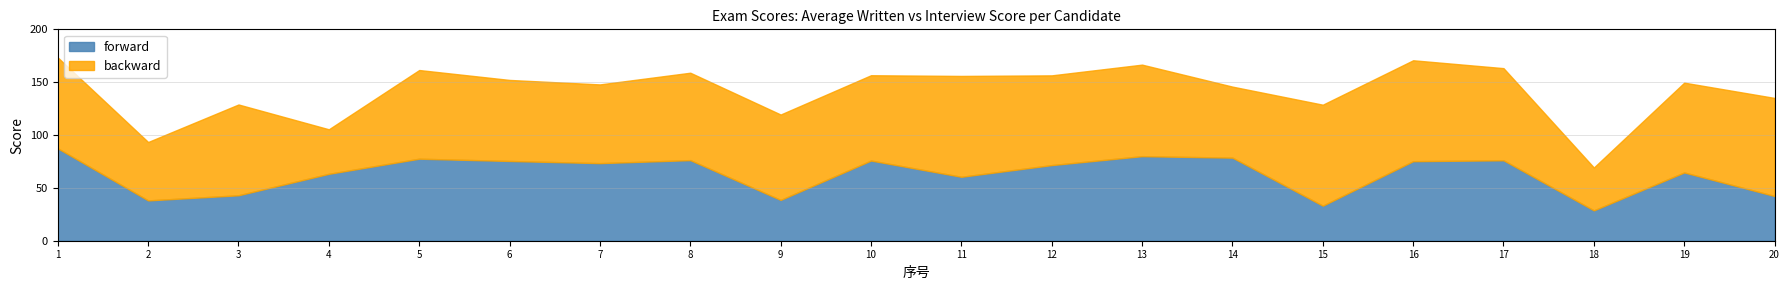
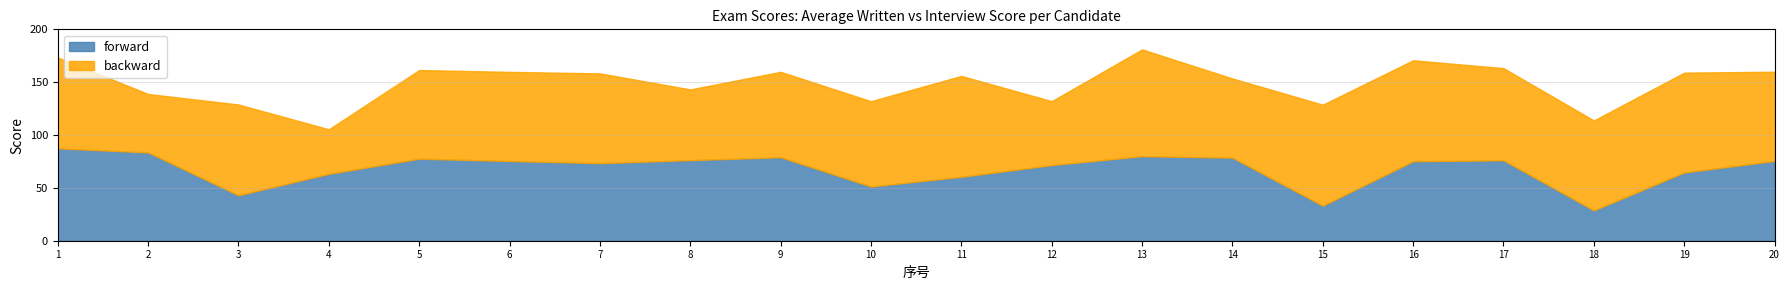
forward, 2: 38 -> 84
backward, 6: 77 -> 84
backward, 7: 74 -> 85
backward, 8: 83 -> 67
forward, 9: 39 -> 79
forward, 10: 76 -> 51
backward, 12: 85 -> 61
backward, 13: 87 -> 101
backward, 14: 67 -> 75
backward, 18: 41 -> 85
backward, 19: 85 -> 94
forward, 20: 42 -> 76
backward, 20: 93 -> 84
